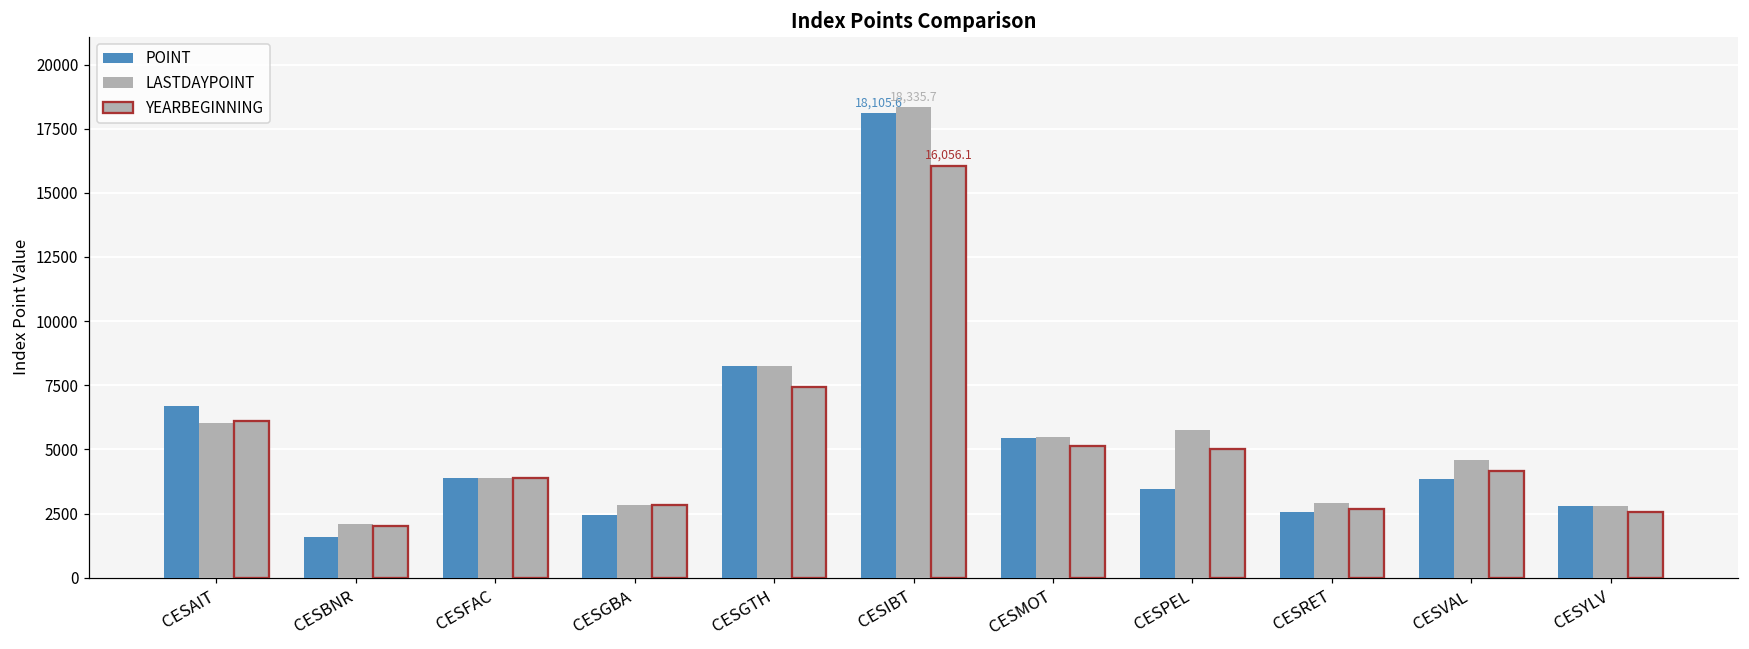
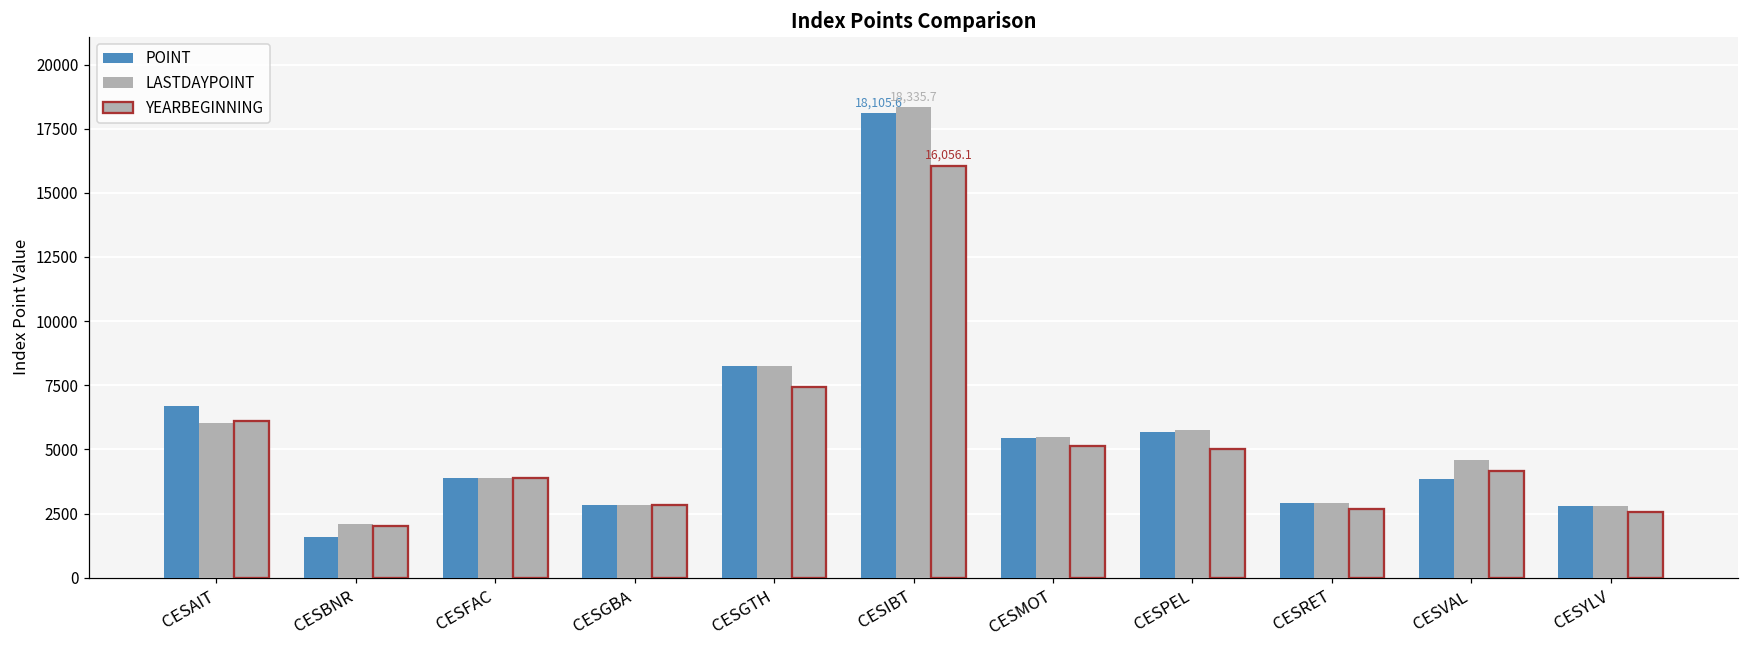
POINT, CESGBA: 2400 -> 2800
POINT, CESPEL: 3500 -> 5700
POINT, CESRET: 2600 -> 2900
